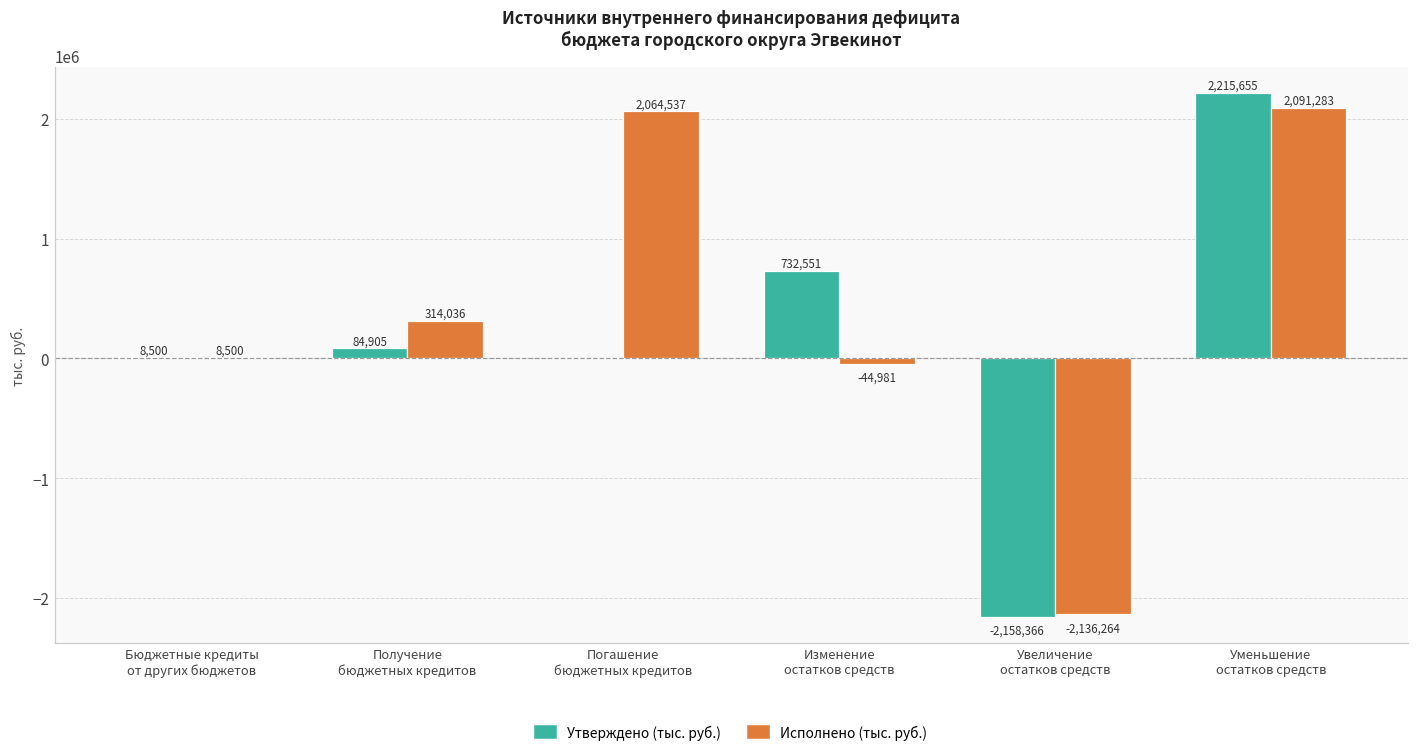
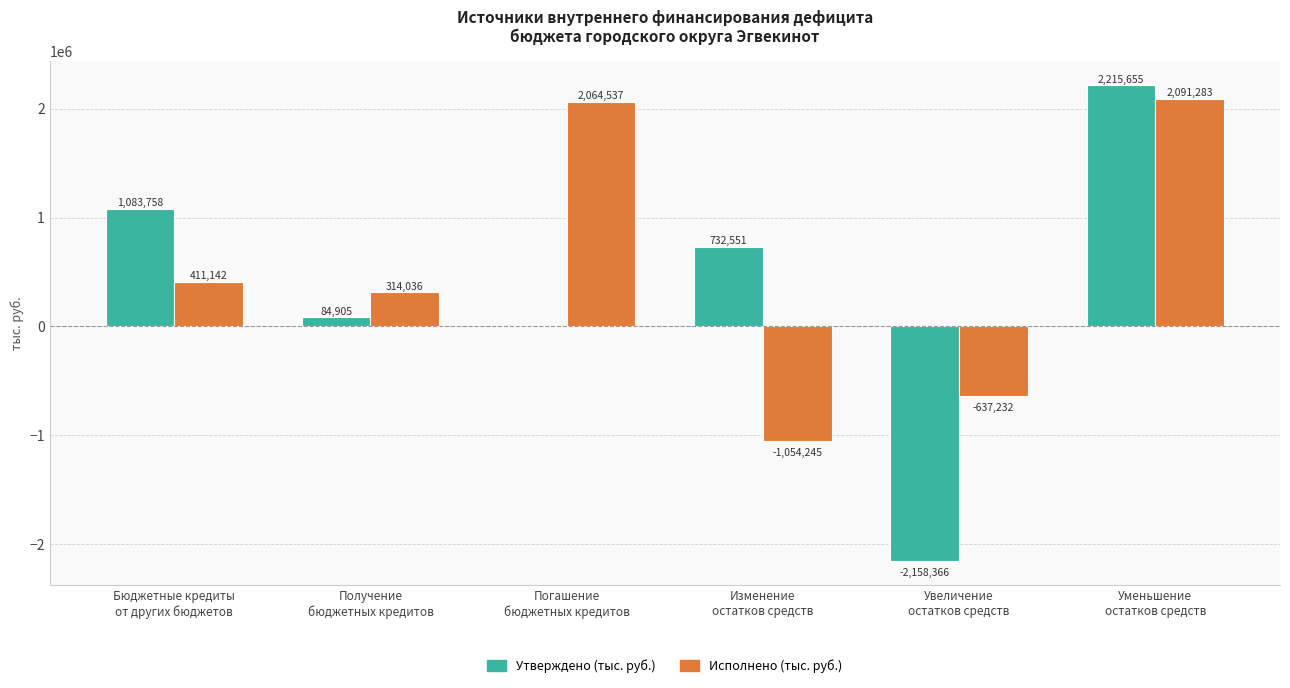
Утверждено (тыс. руб.), Бюджетные кредиты от других бюджетов: 8,500 -> 1,083,758
Исполнено (тыс. руб.), Бюджетные кредиты от других бюджетов: 8,500 -> 411,142
Исполнено (тыс. руб.), Изменение остатков средств: -44,981 -> -1,054,245
Исполнено (тыс. руб.), Увеличение остатков средств: -2,136,264 -> -637,232
